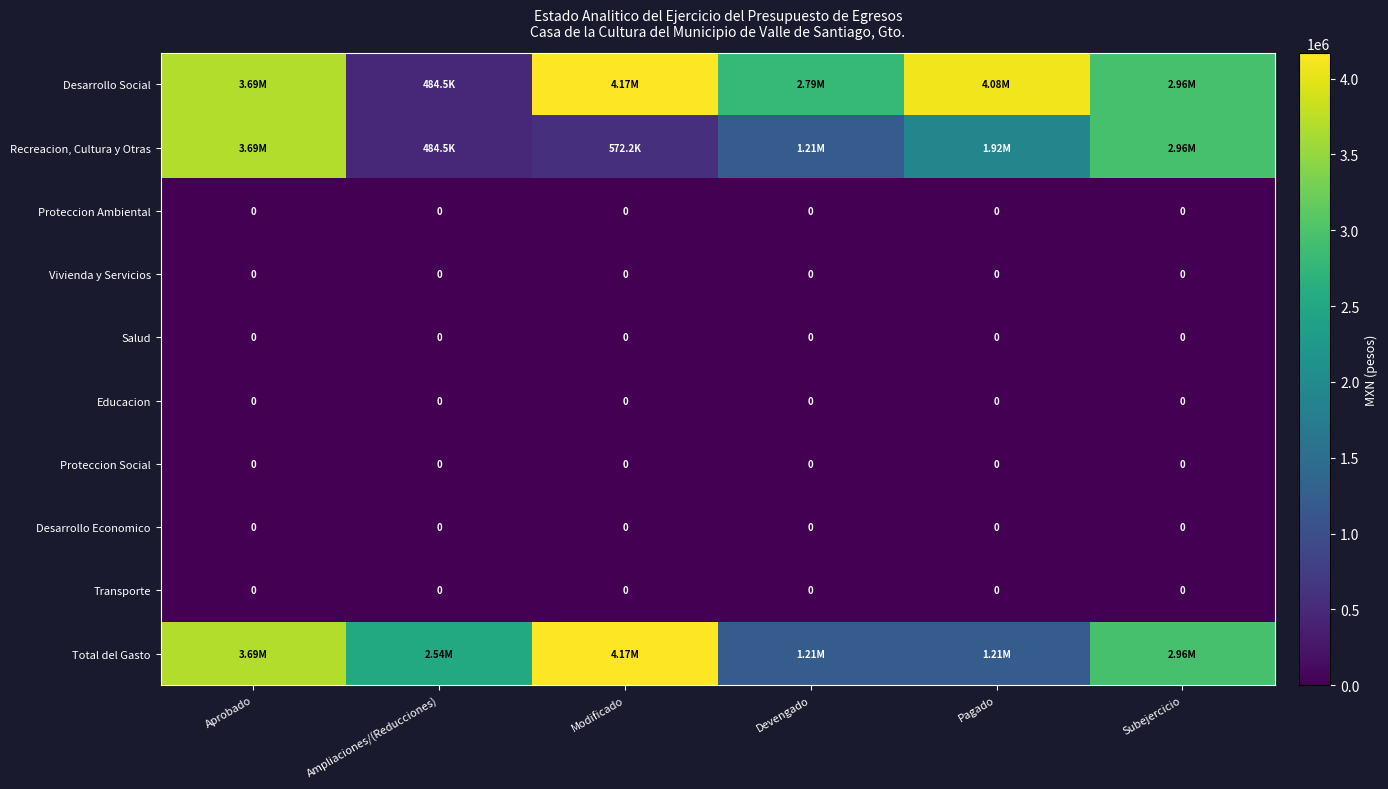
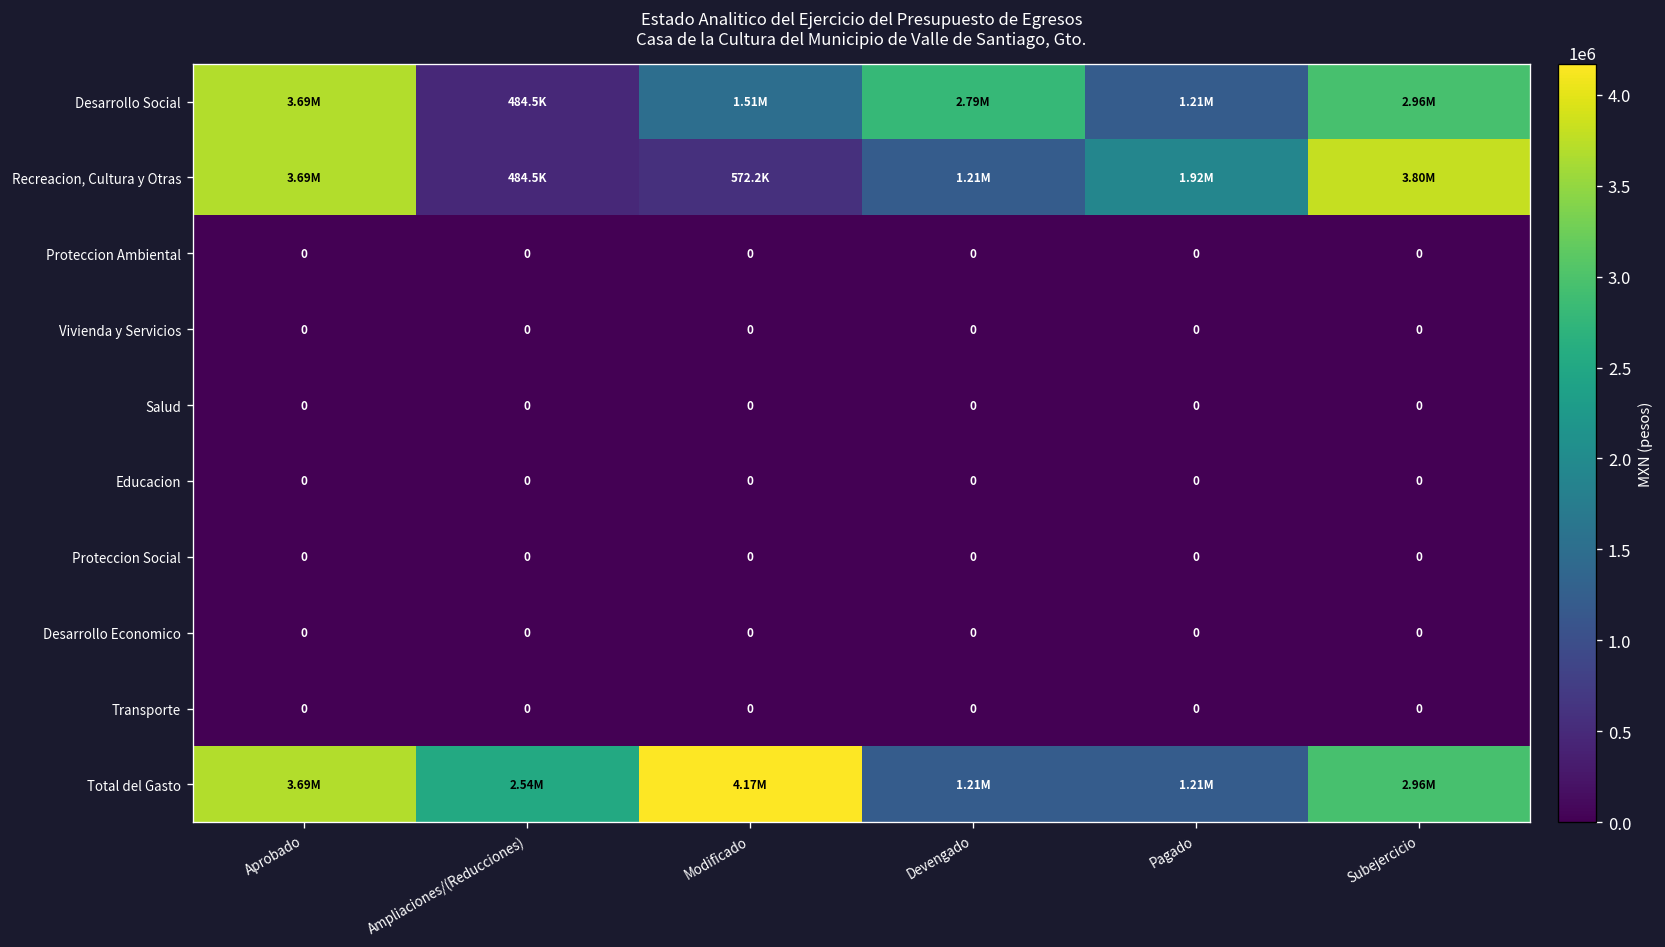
Desarrollo Social, Modificado: 4.17M -> 1.51M
Desarrollo Social, Pagado: 4.08M -> 1.21M
Recreacion, Cultura y Otras, Subejercicio: 2.96M -> 3.80M
